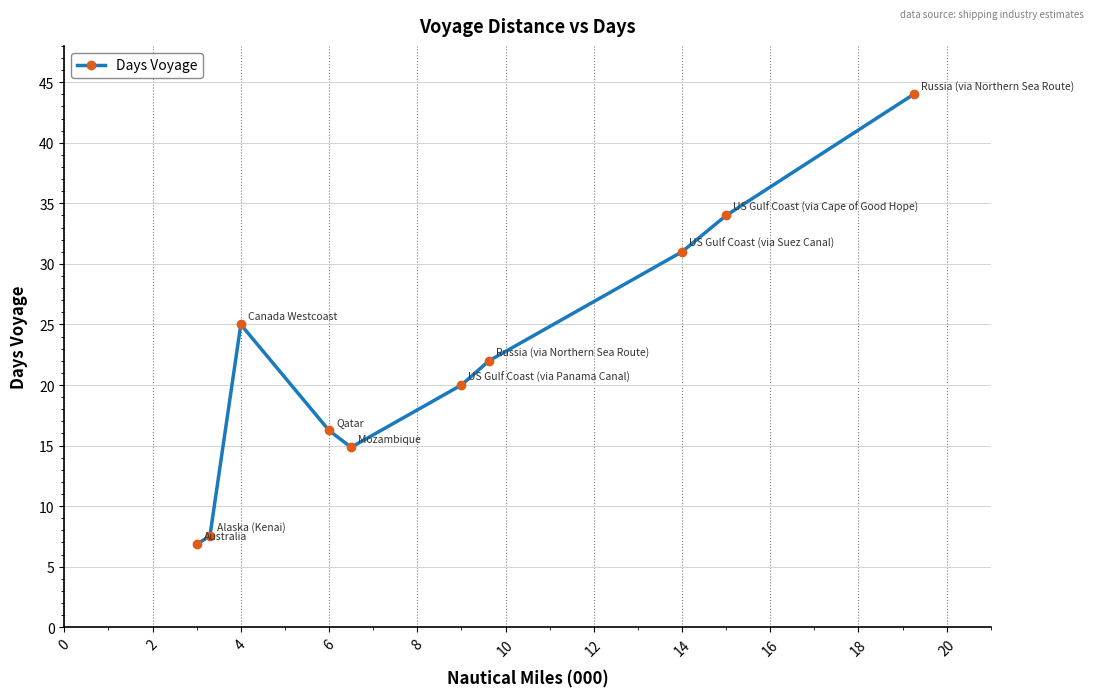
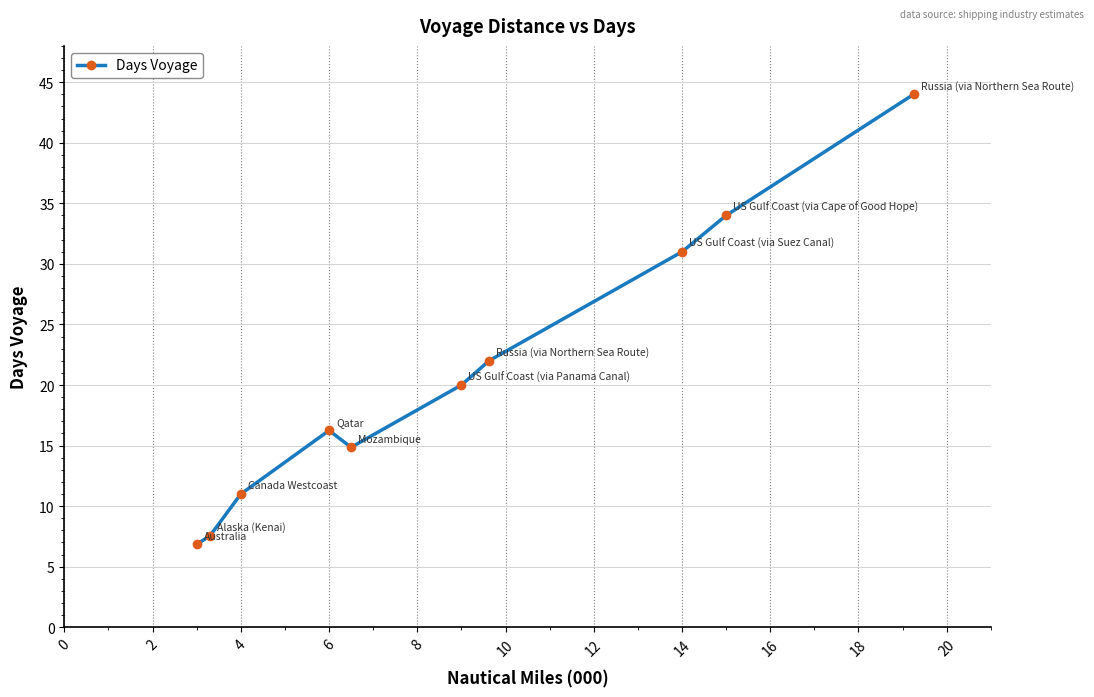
4: 25 -> 11
